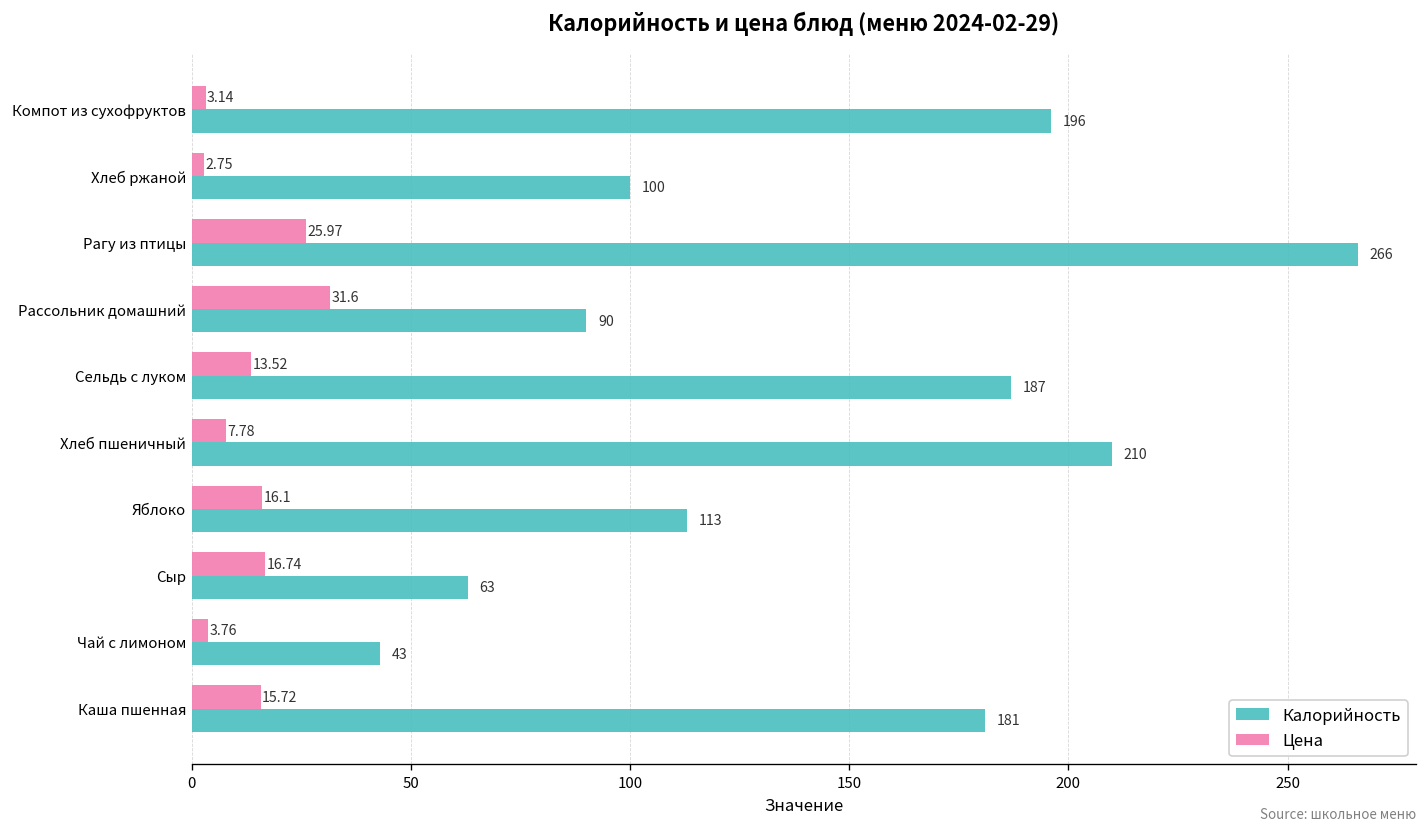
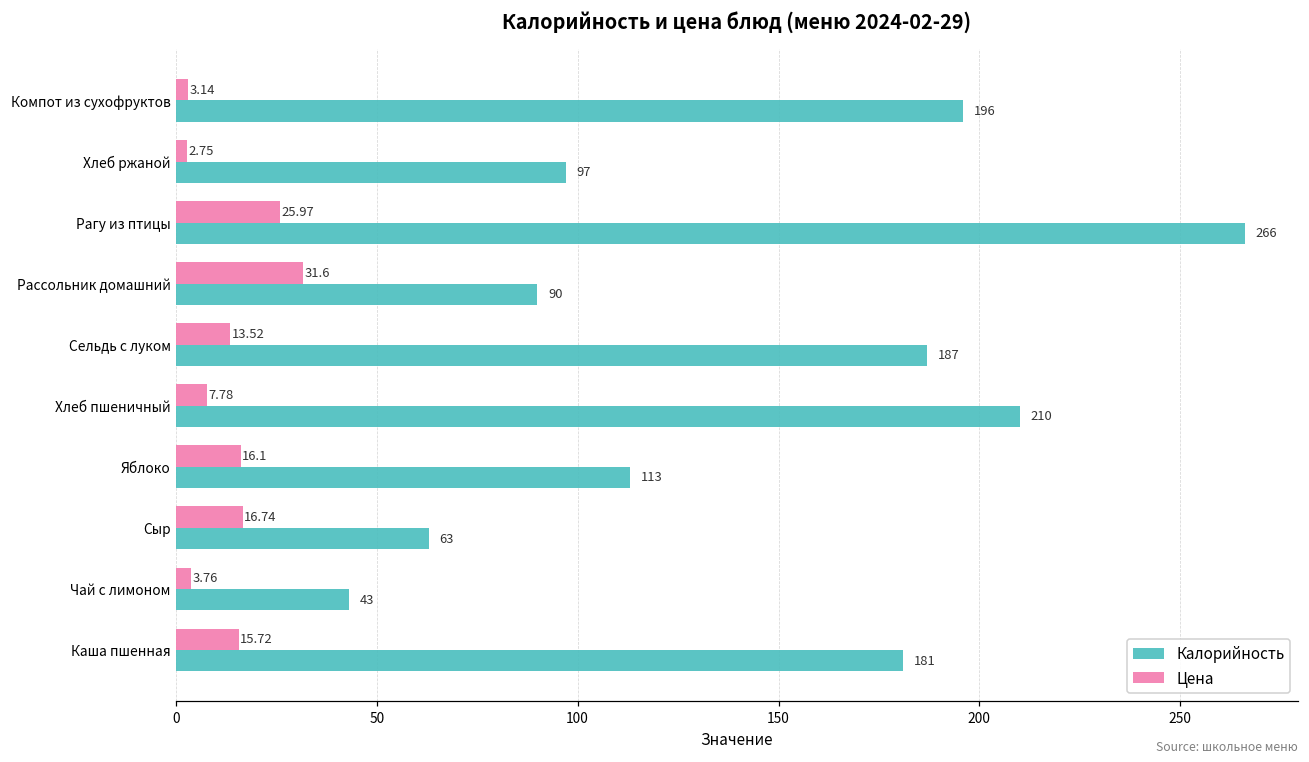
Калорийность, Хлеб ржаной: 100 -> 97
